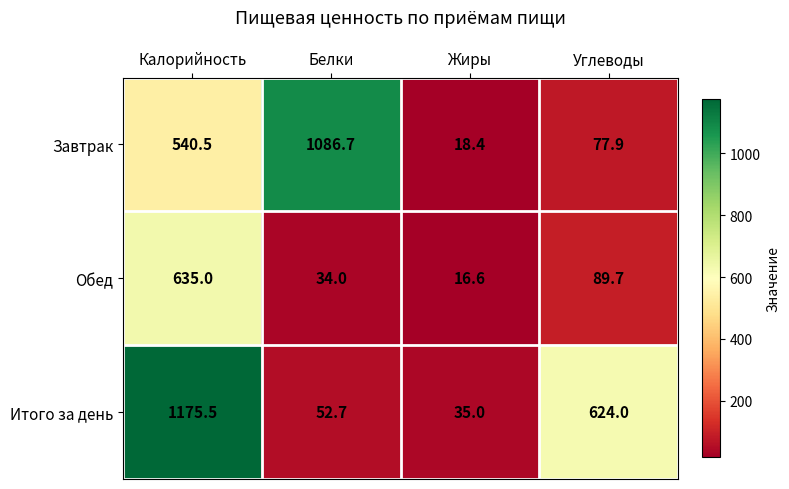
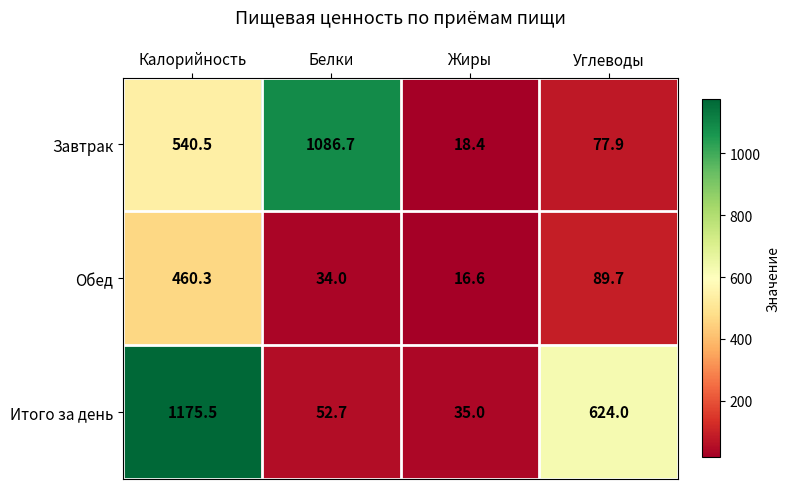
Обед, Калорийность: 635.0 -> 460.3
